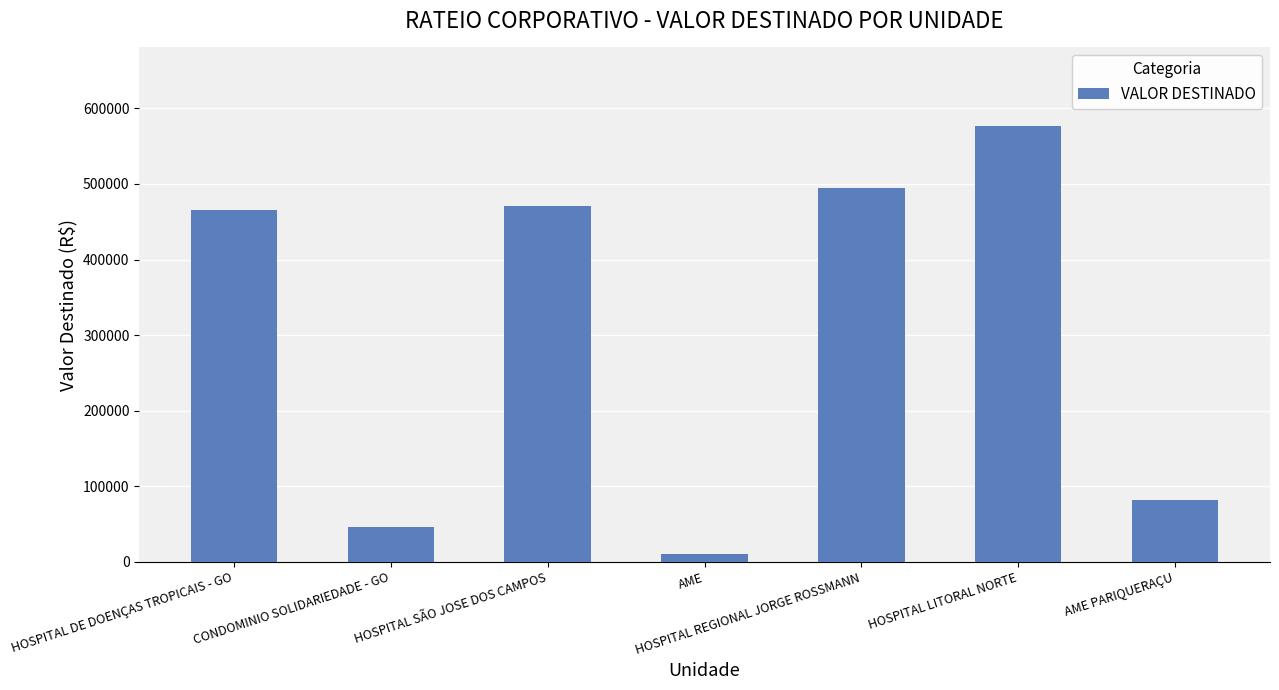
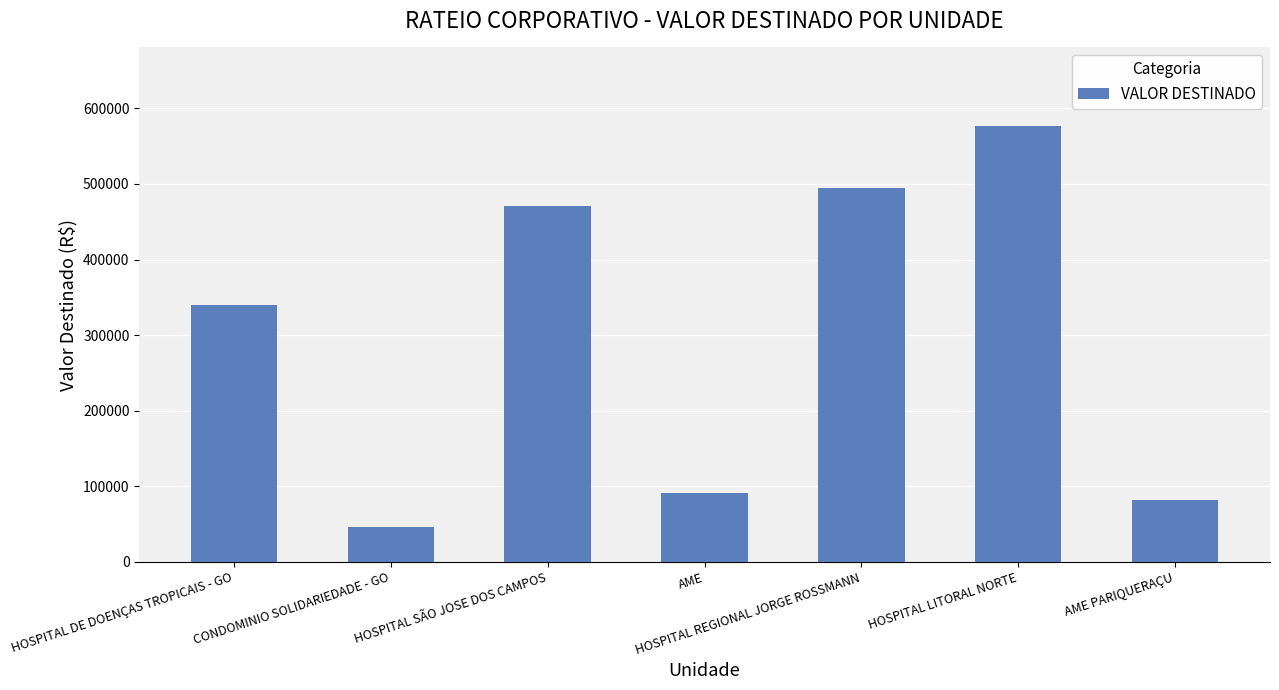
HOSPITAL DE DOENÇAS TROPICAIS - GO: 470000 -> 340000
AME: 10000 -> 90000
